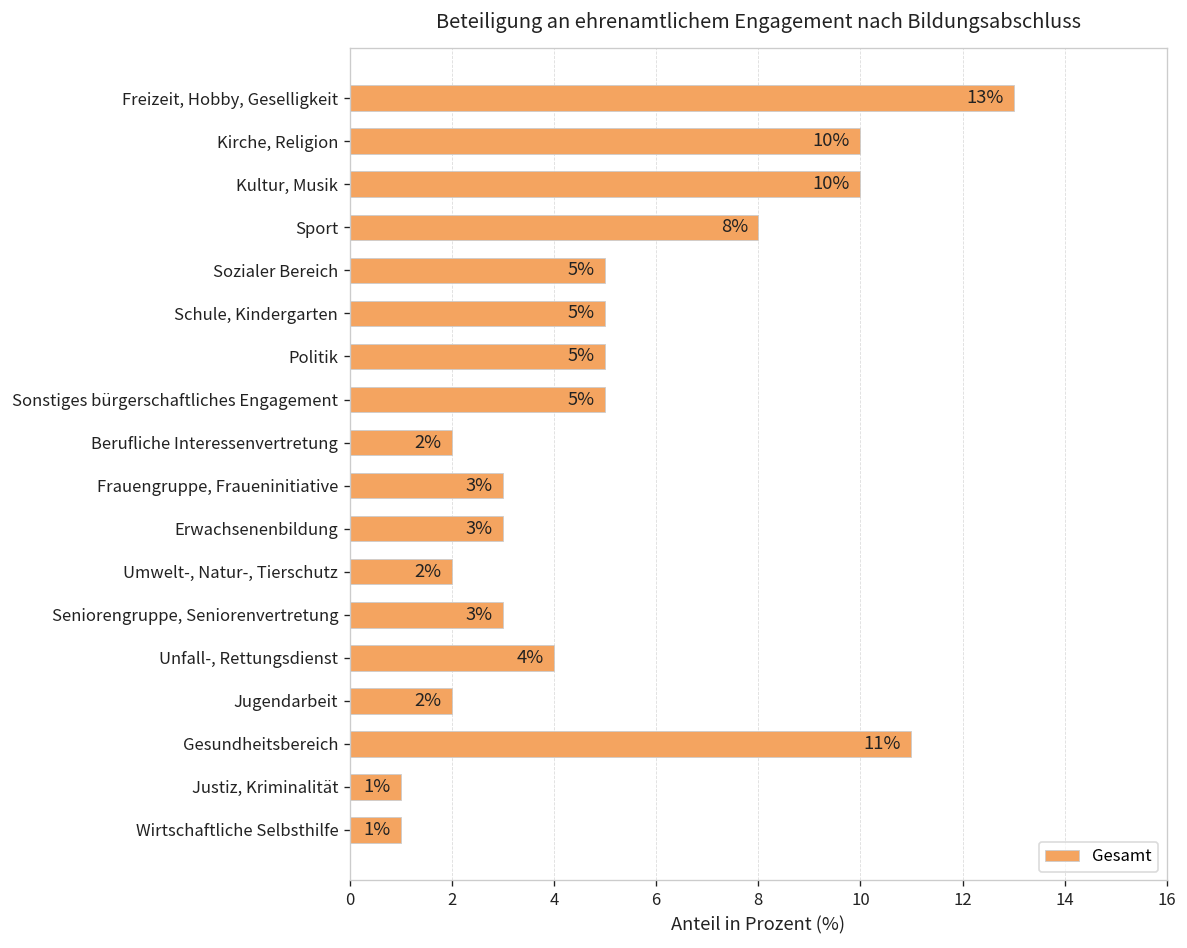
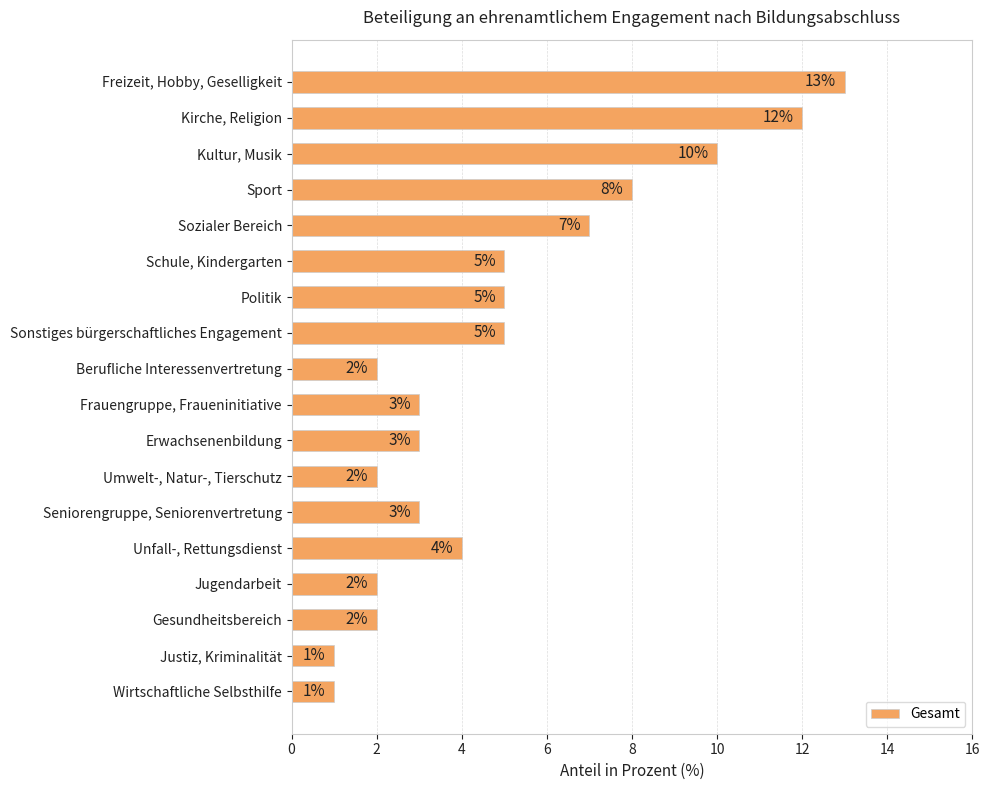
Kirche, Religion: 10% -> 12%
Sozialer Bereich: 5% -> 7%
Gesundheitsbereich: 11% -> 2%
